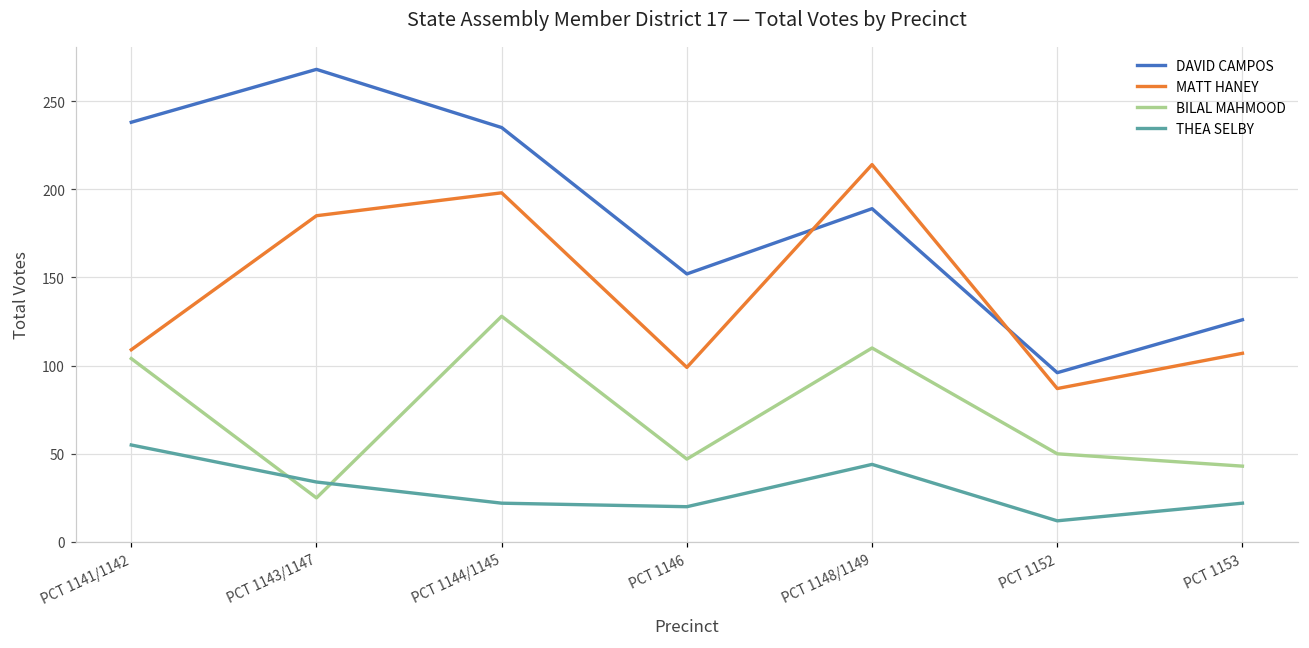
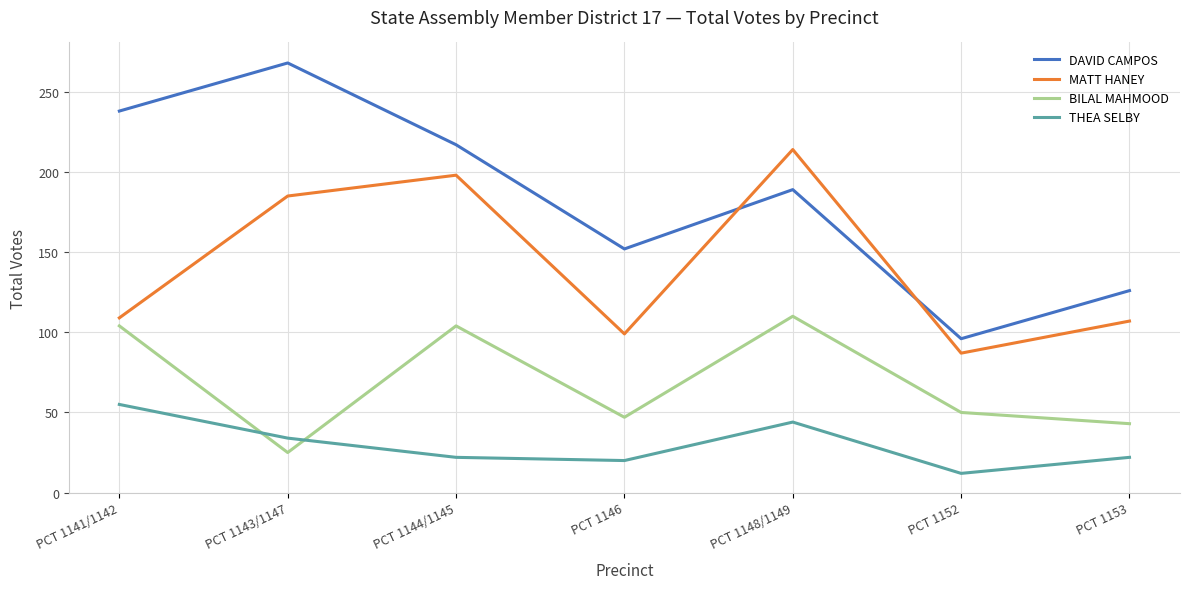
DAVID CAMPOS, PCT 1144/1145: 235 -> 217
BILAL MAHMOOD, PCT 1144/1145: 128 -> 104
